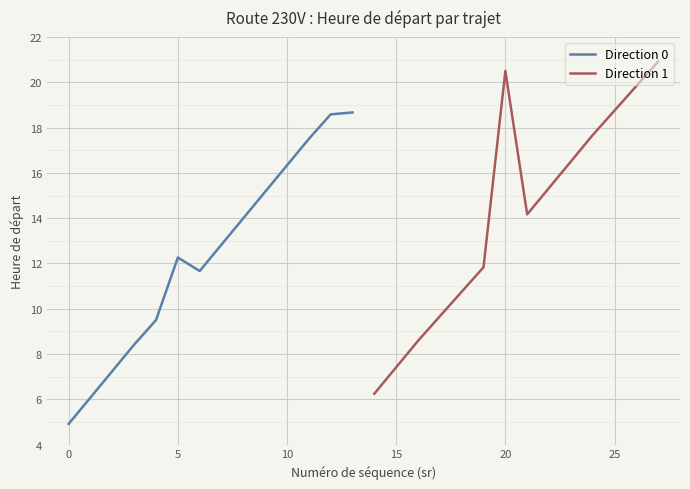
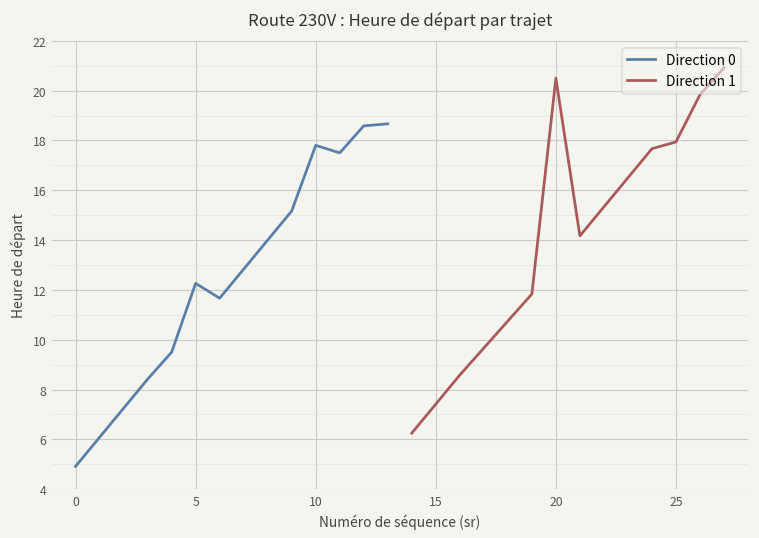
Direction 0, 10: 16.3 -> 17.8
Direction 1, 25: 18.8 -> 17.9
